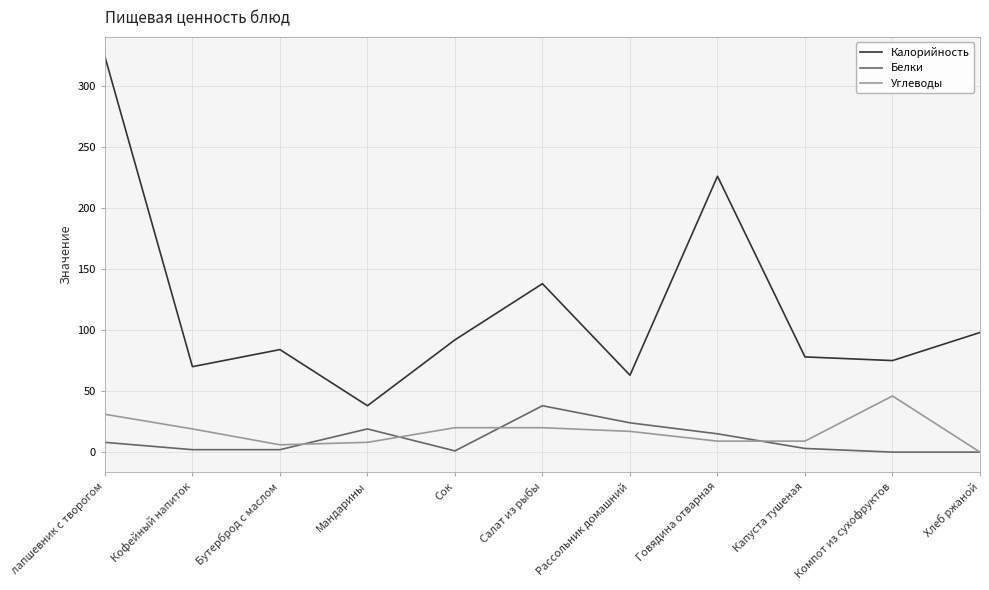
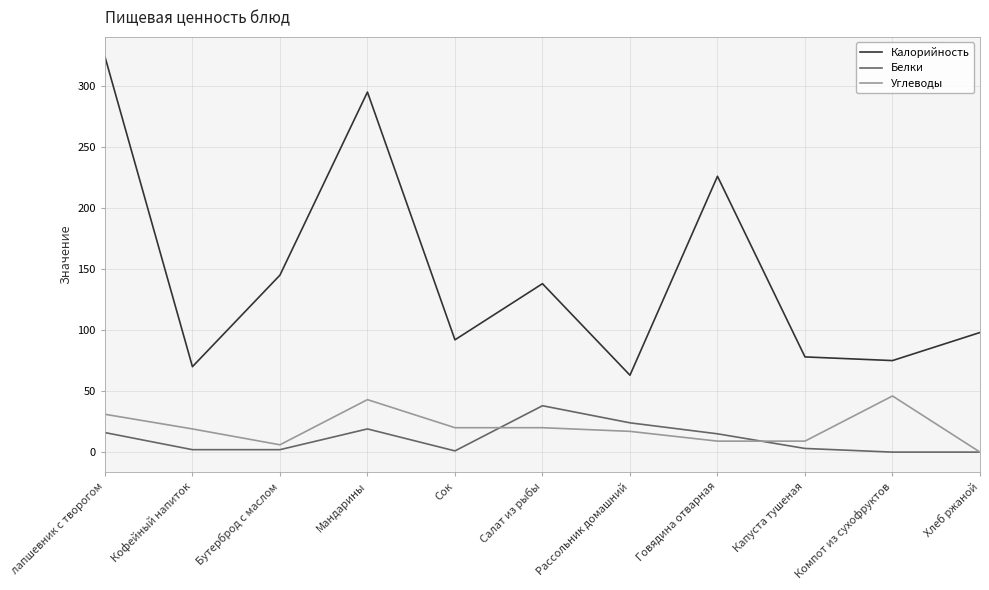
Белки, лапшевник с творогом: 8 -> 16
Калорийность, Бутерброд с маслом: 84 -> 145
Калорийность, Мандарины: 38 -> 295
Углеводы, Мандарины: 8 -> 43
